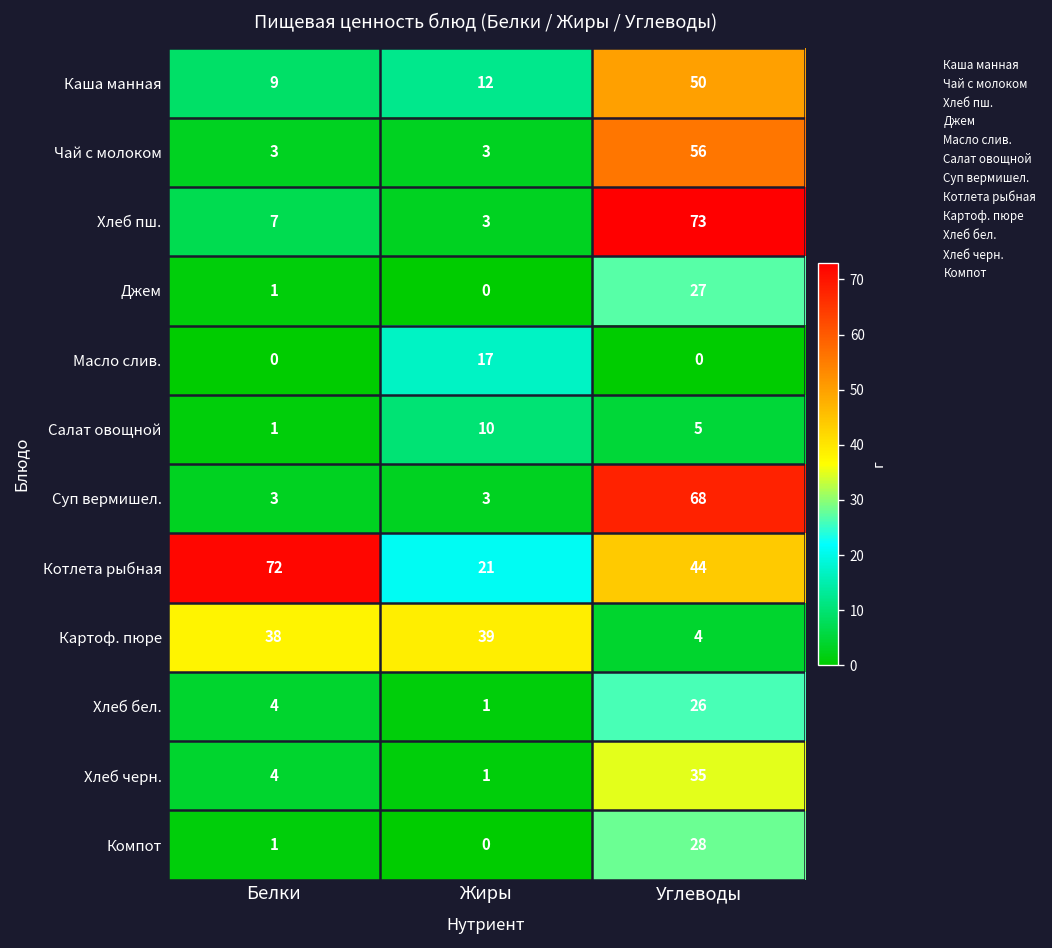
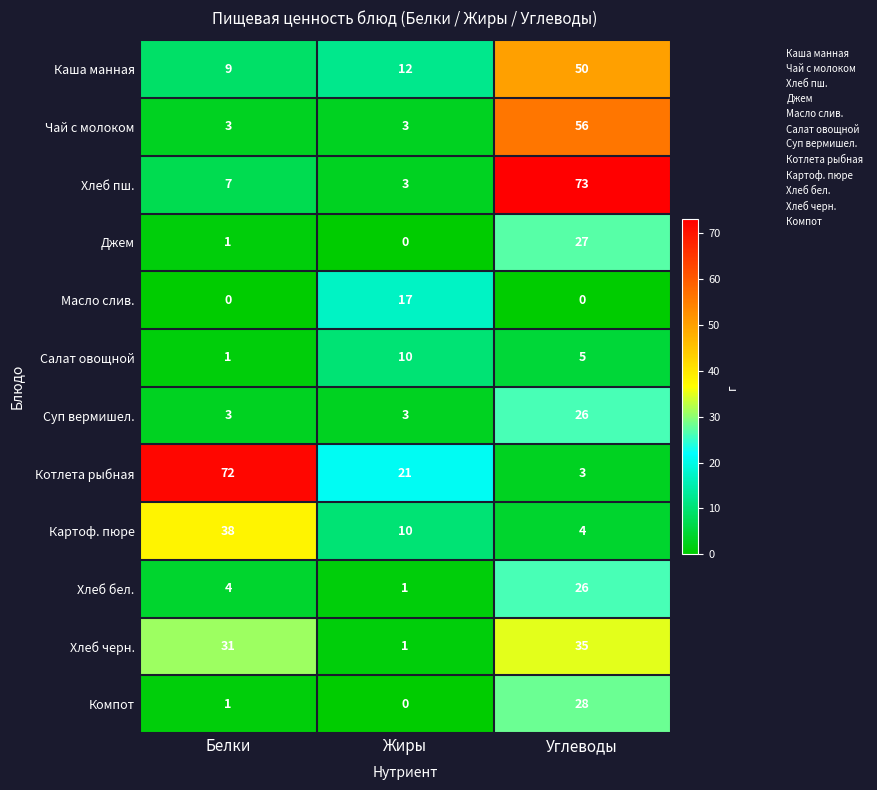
Суп вермишел., Углеводы: 68 -> 26
Котлета рыбная, Углеводы: 44 -> 3
Картоф. пюре, Жиры: 39 -> 10
Хлеб черн., Белки: 4 -> 31
